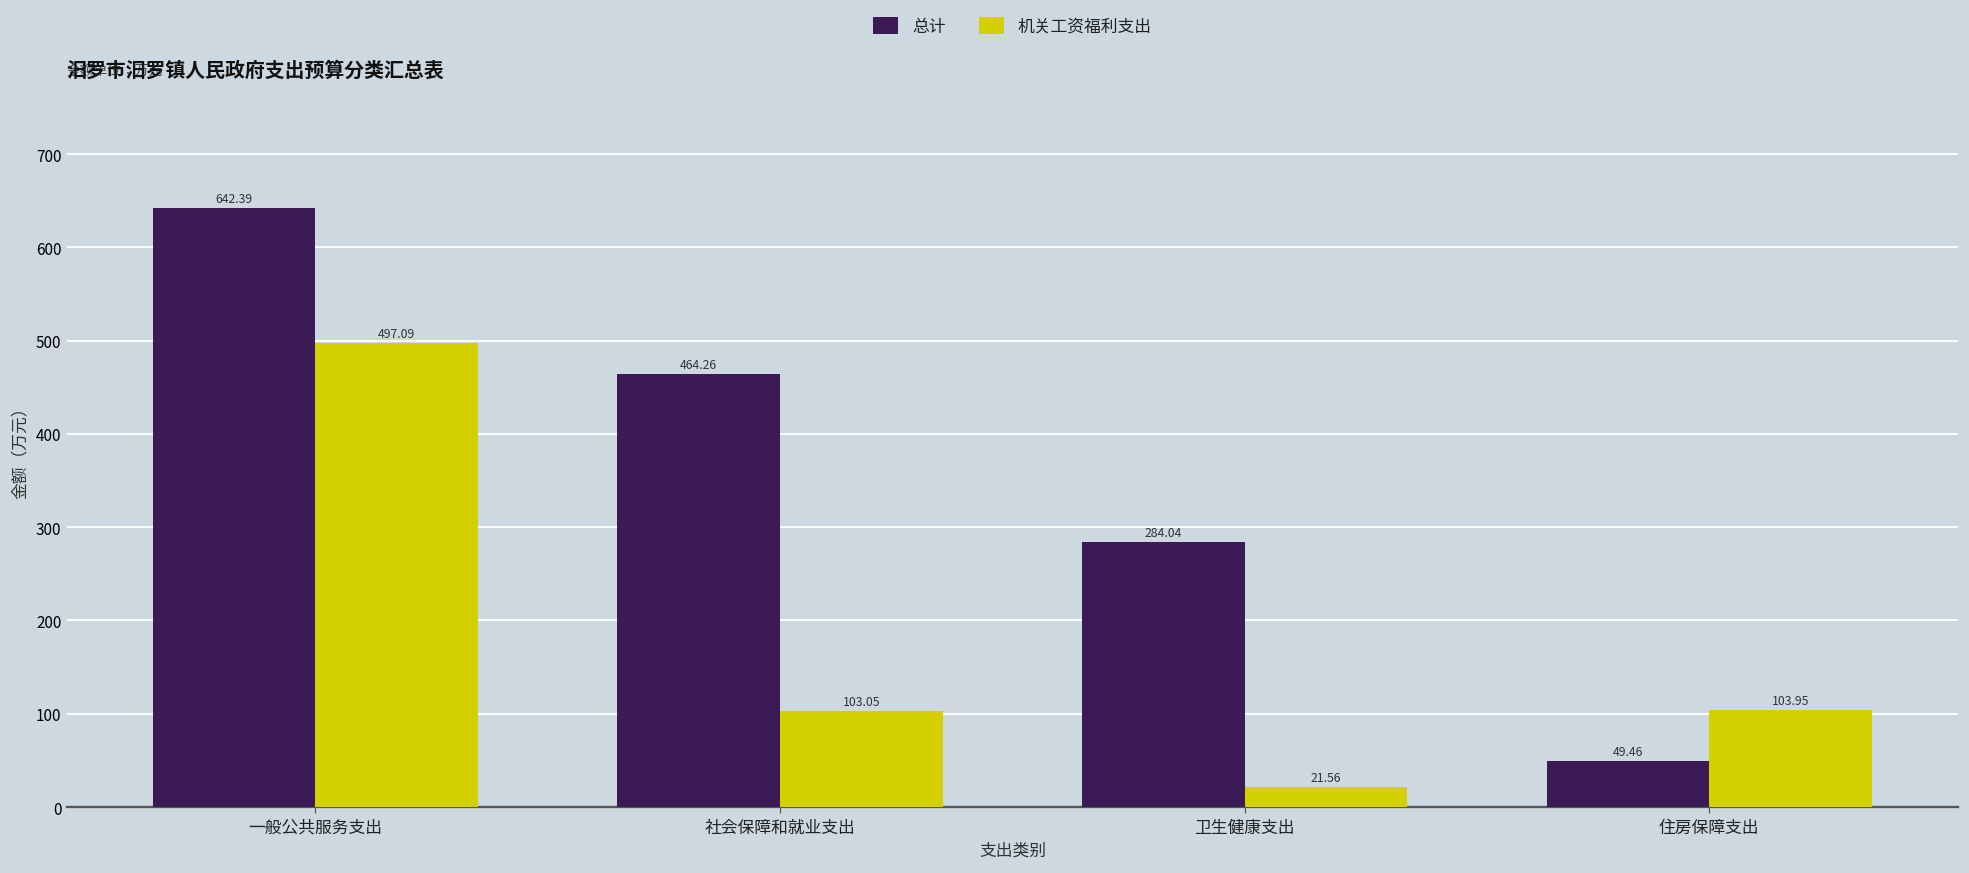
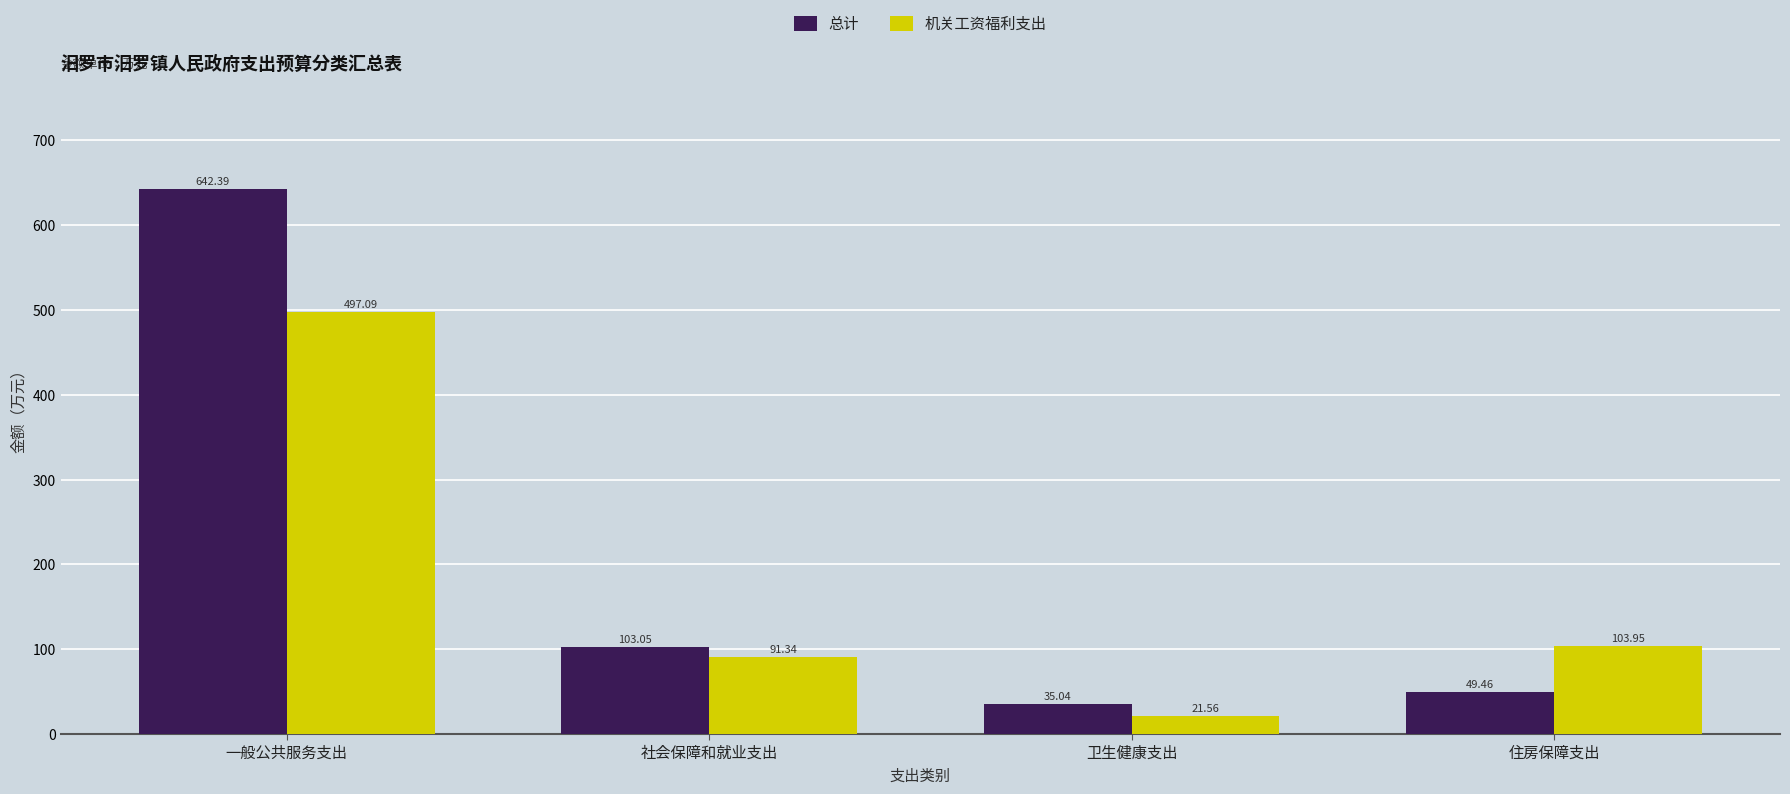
总计, 社会保障和就业支出: 464.26 -> 103.05
机关工资福利支出, 社会保障和就业支出: 103.05 -> 91.34
总计, 卫生健康支出: 284.04 -> 35.04
